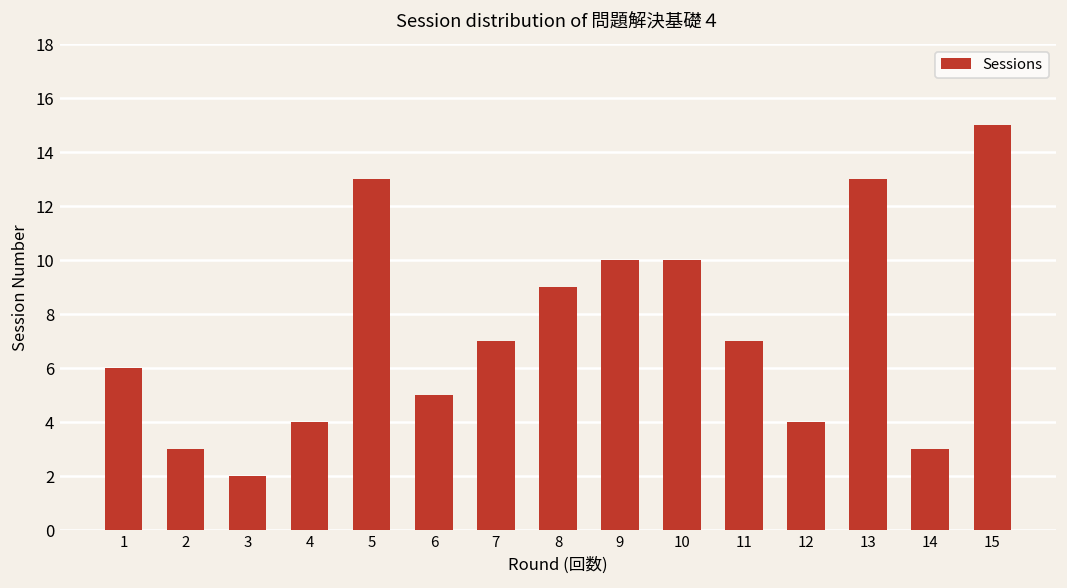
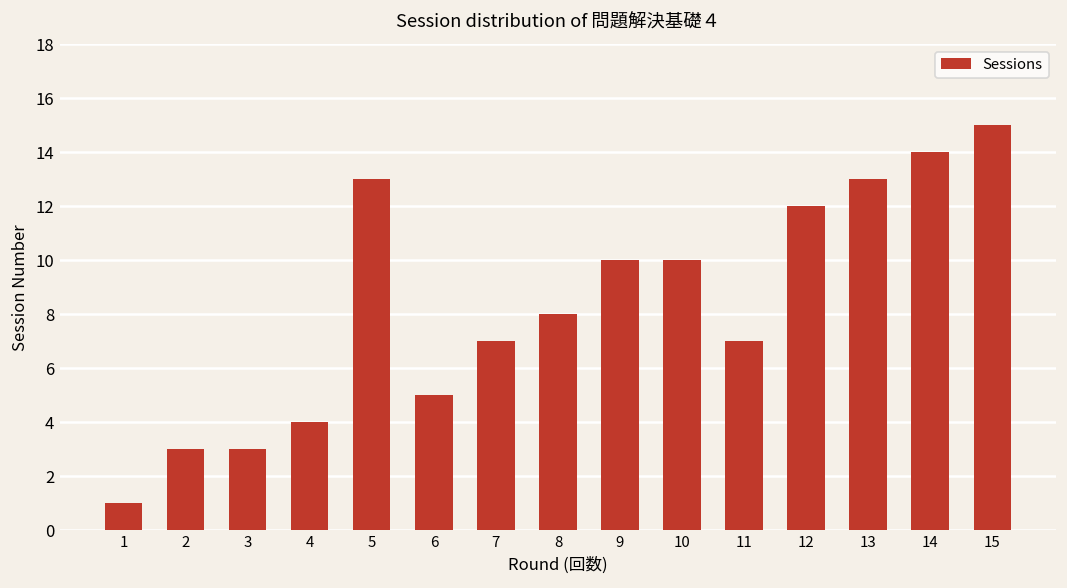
1: 6 -> 1
3: 2 -> 3
8: 9 -> 8
12: 4 -> 12
14: 3 -> 14
